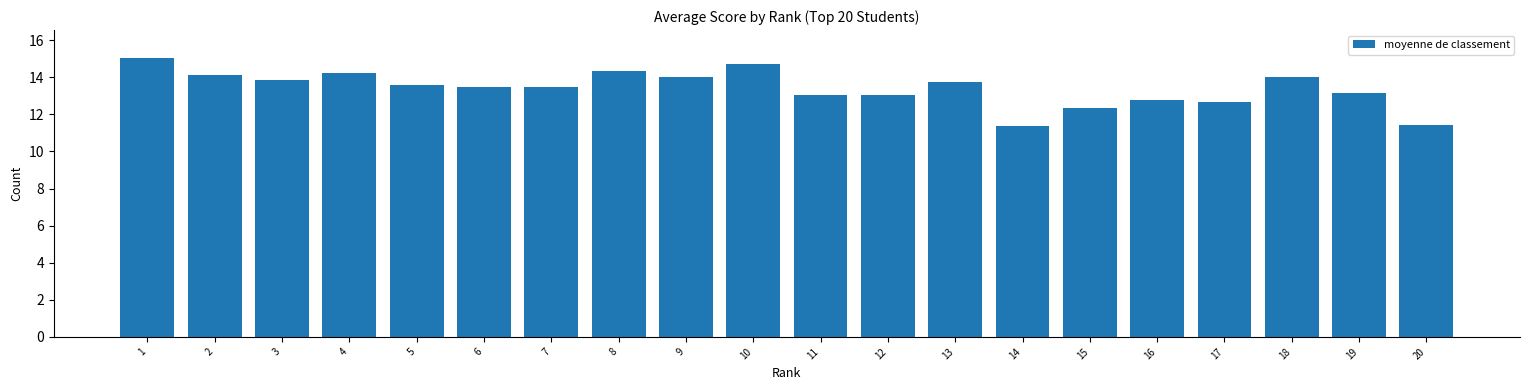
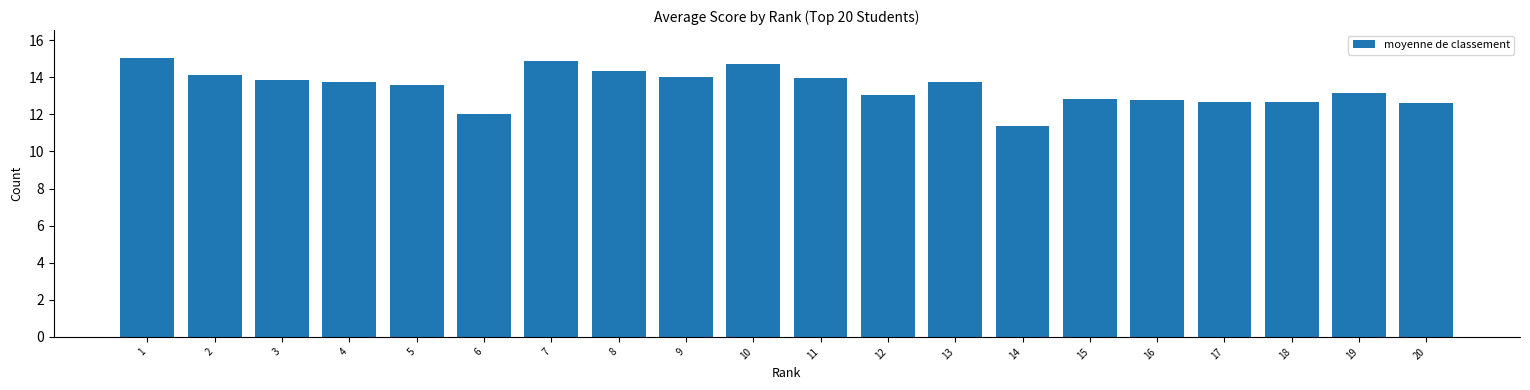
4: 14.3 -> 13.7
6: 13.5 -> 12.0
7: 13.5 -> 14.9
11: 13.1 -> 13.9
15: 12.3 -> 12.8
18: 14.0 -> 12.7
20: 11.4 -> 12.6
